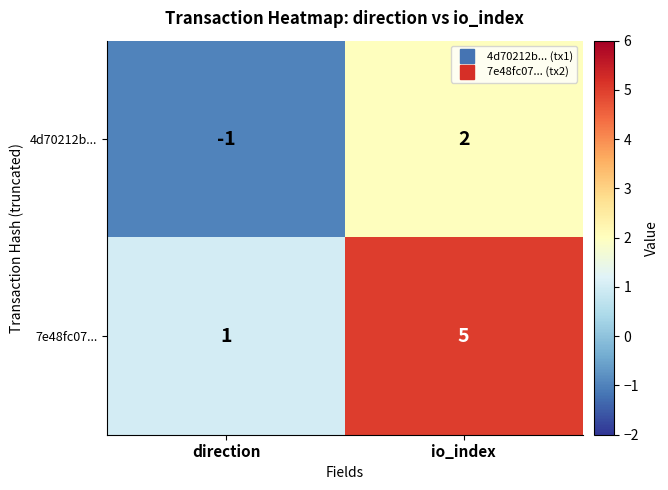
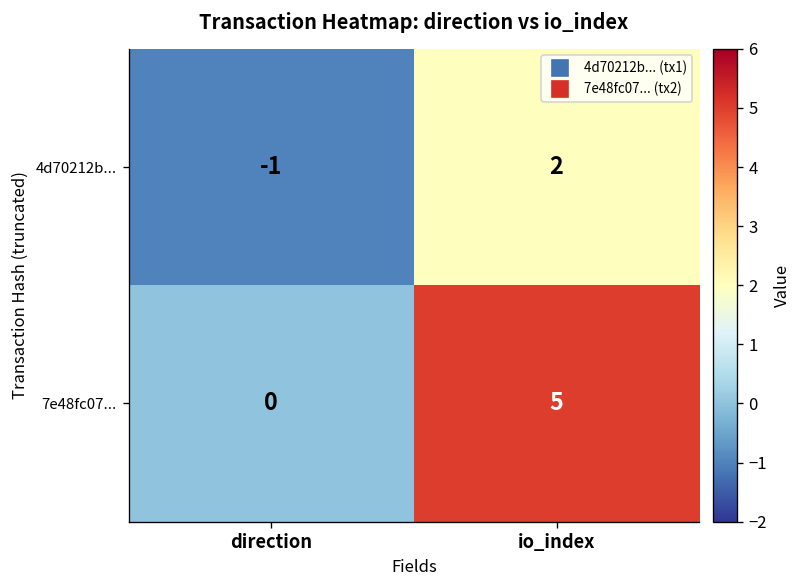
7e48fc07..., direction: 1 -> 0
